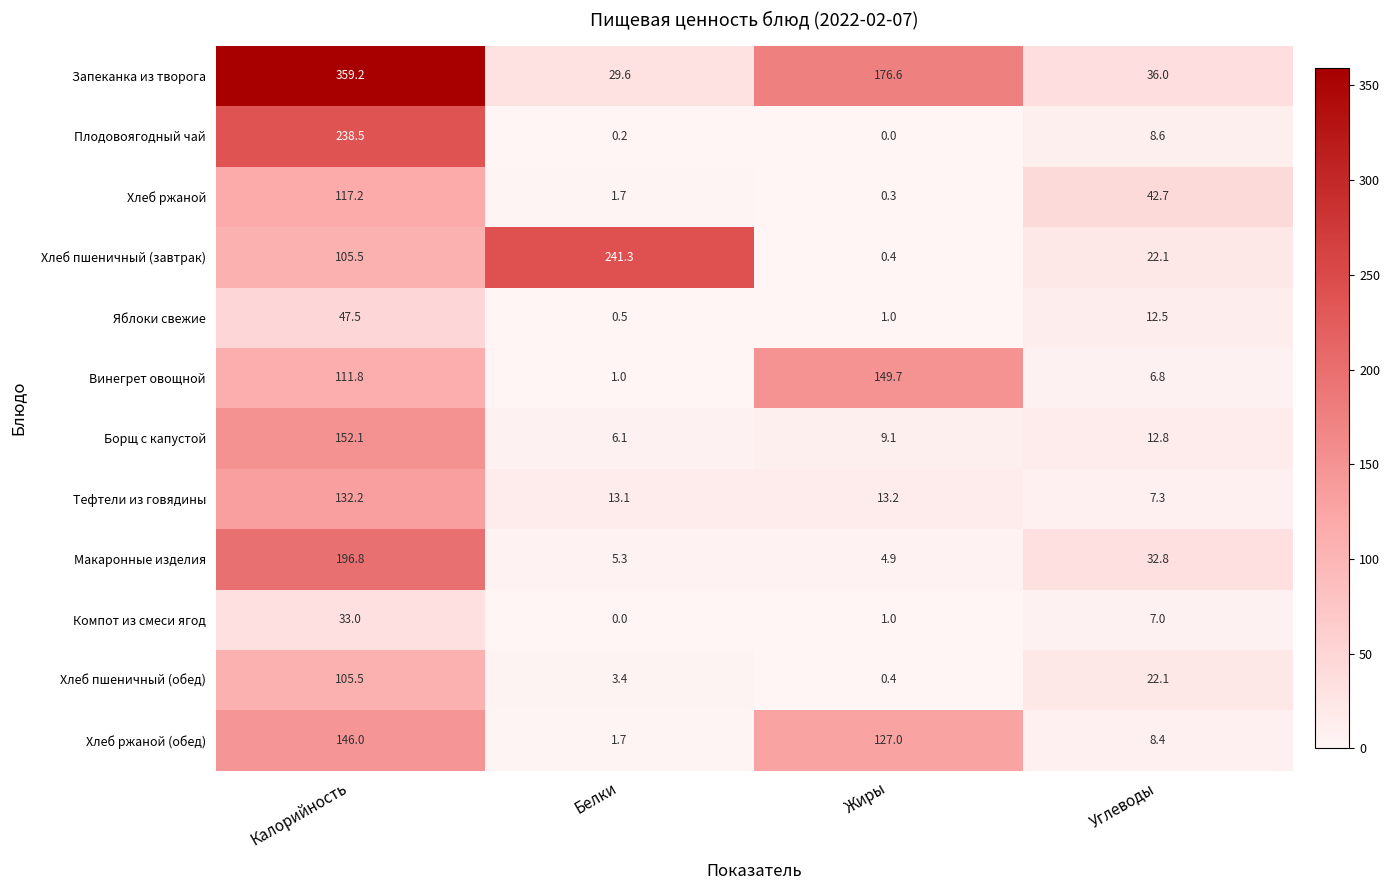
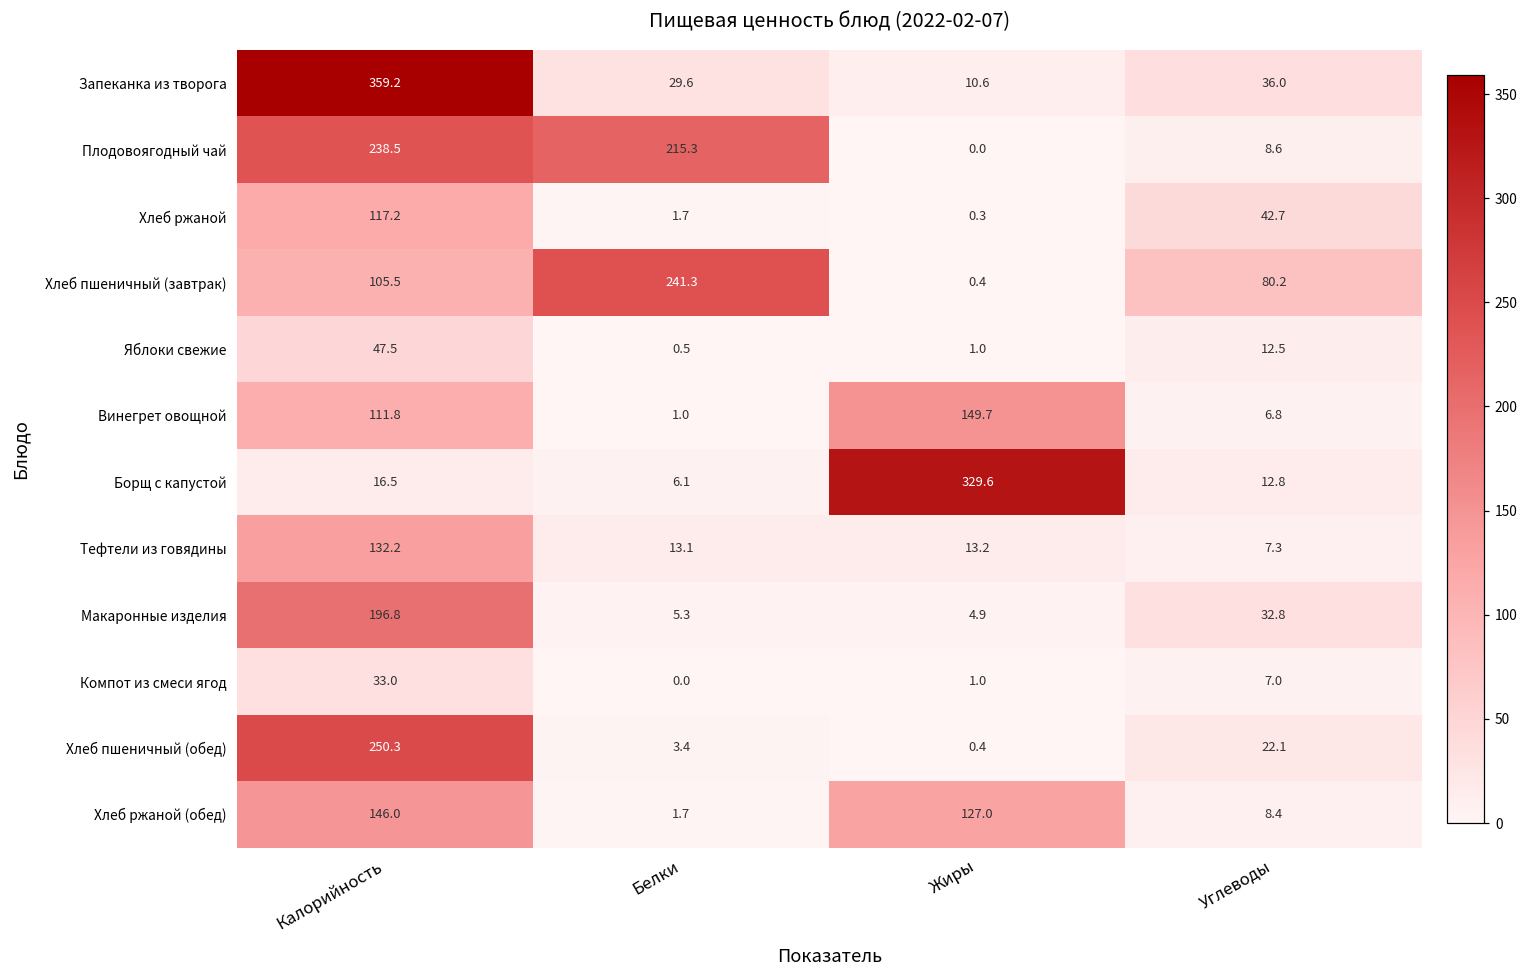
Запеканка из творога, Жиры: 176.6 -> 10.6
Плодовоягодный чай, Белки: 0.2 -> 215.3
Хлеб пшеничный (завтрак), Углеводы: 22.1 -> 80.2
Борщ с капустой, Калорийность: 152.1 -> 16.5
Борщ с капустой, Жиры: 9.1 -> 329.6
Хлеб пшеничный (обед), Калорийность: 105.5 -> 250.3
